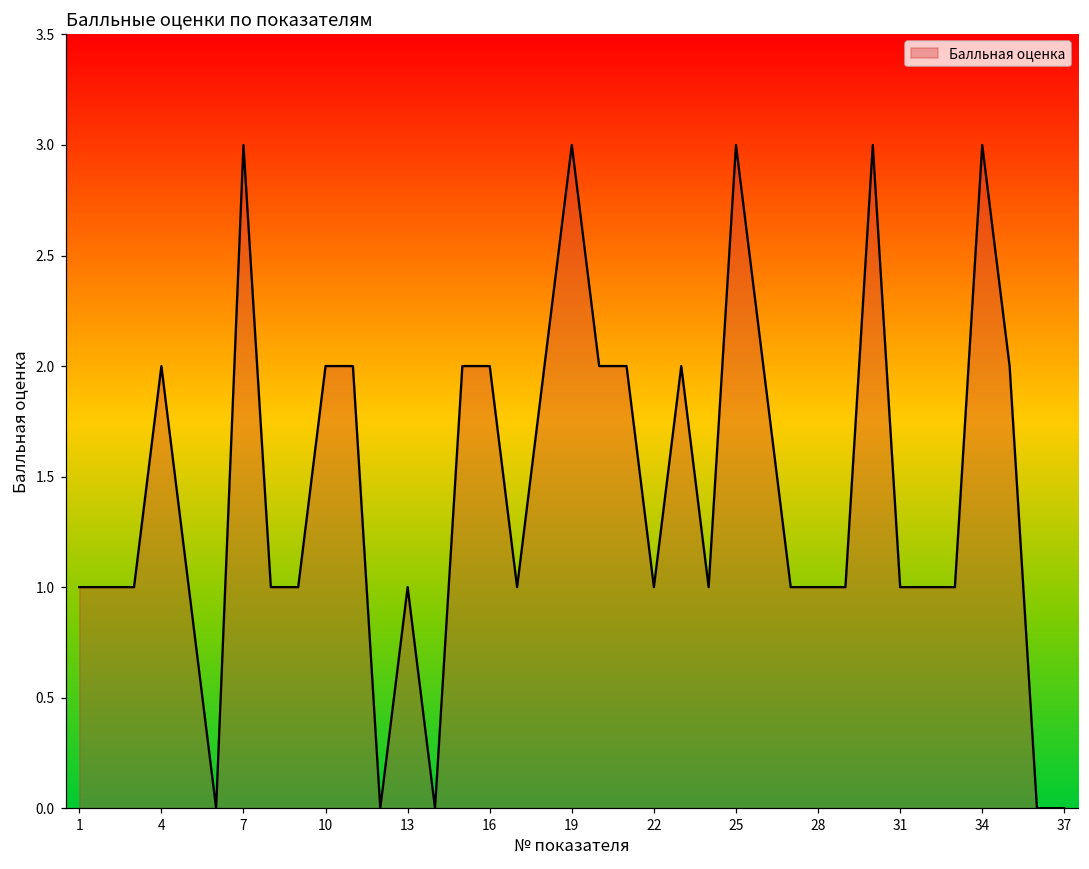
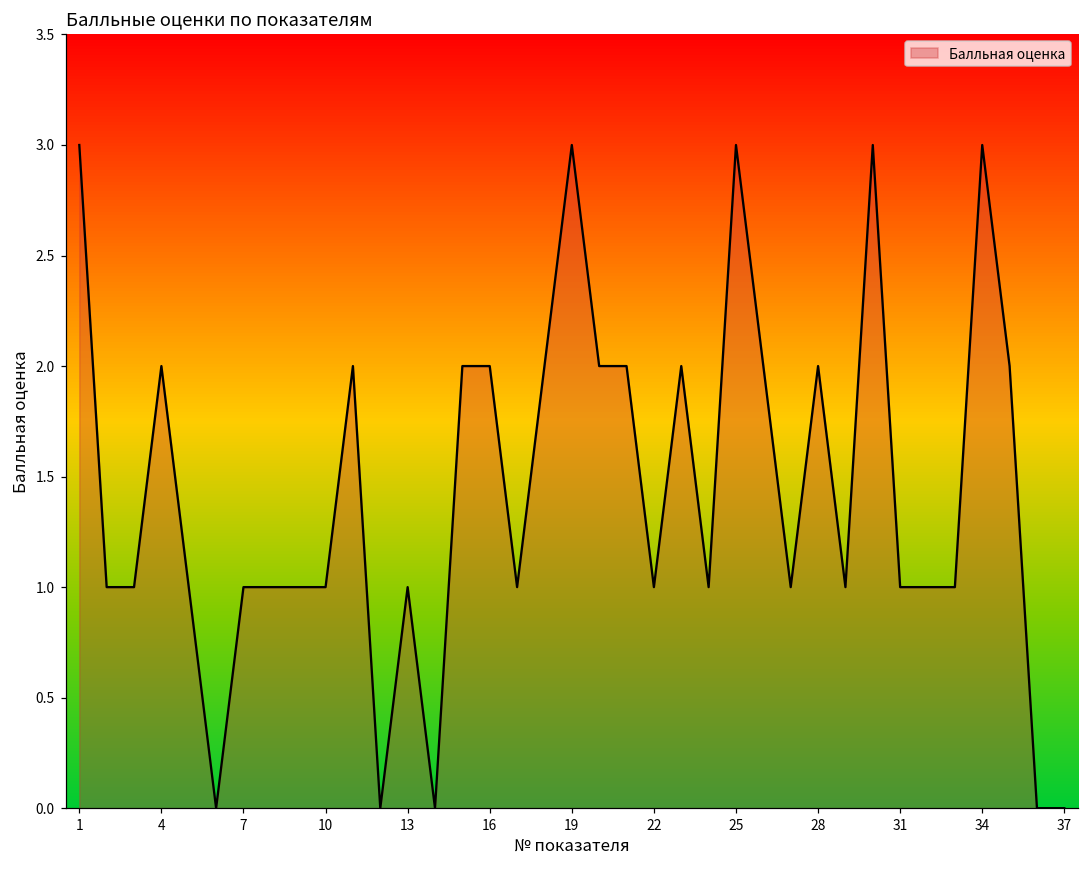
1: 1 -> 3
7: 3 -> 1
10: 2 -> 1
28: 1 -> 2
